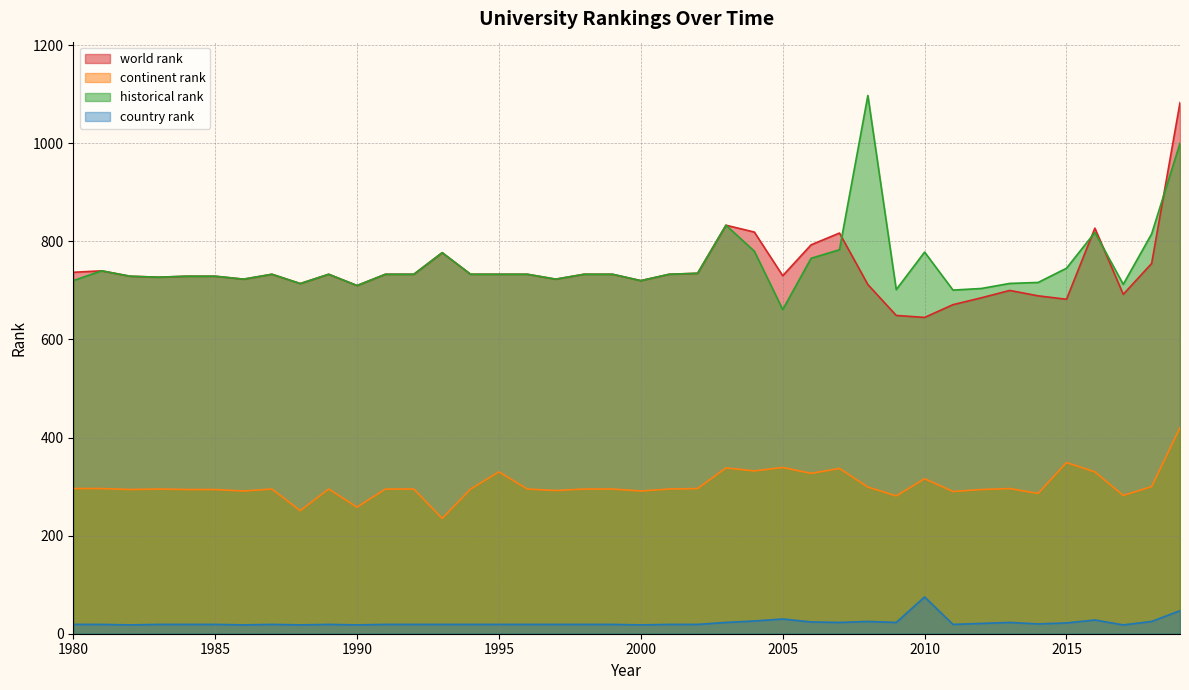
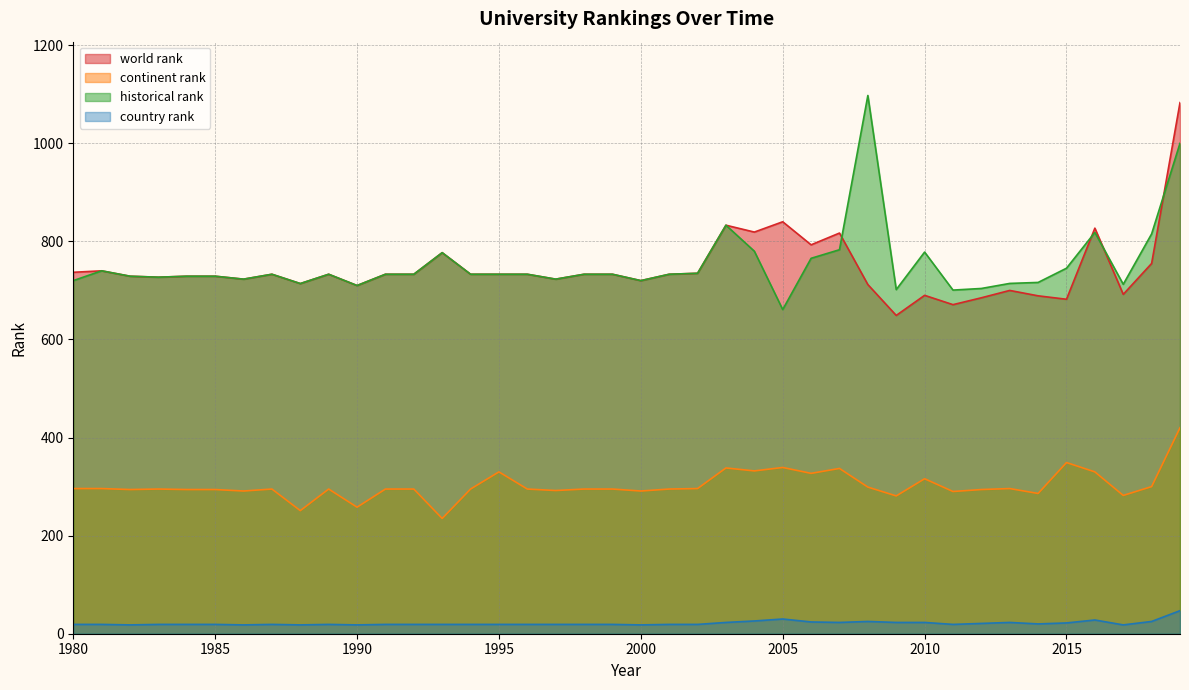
world rank, 2005: 730 -> 840
world rank, 2010: 650 -> 690
country rank, 2010: 80 -> 20
